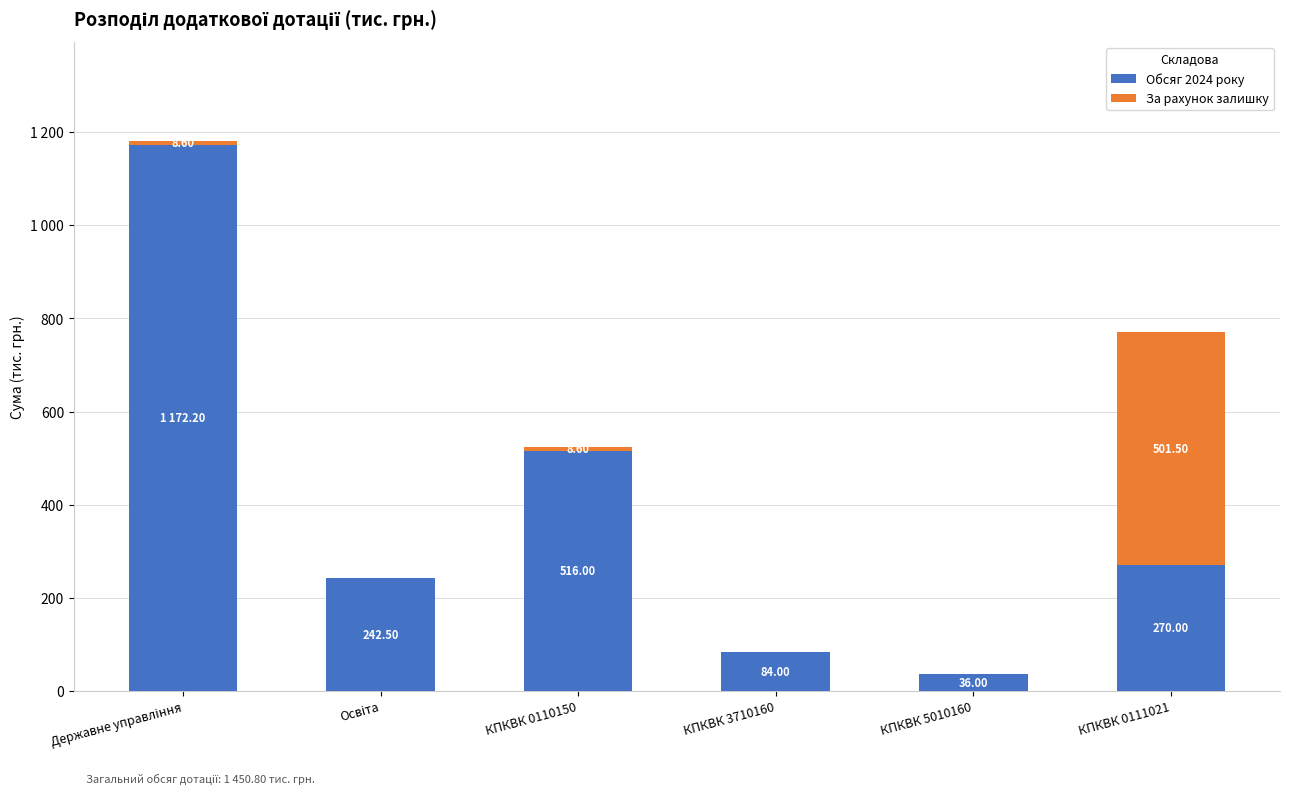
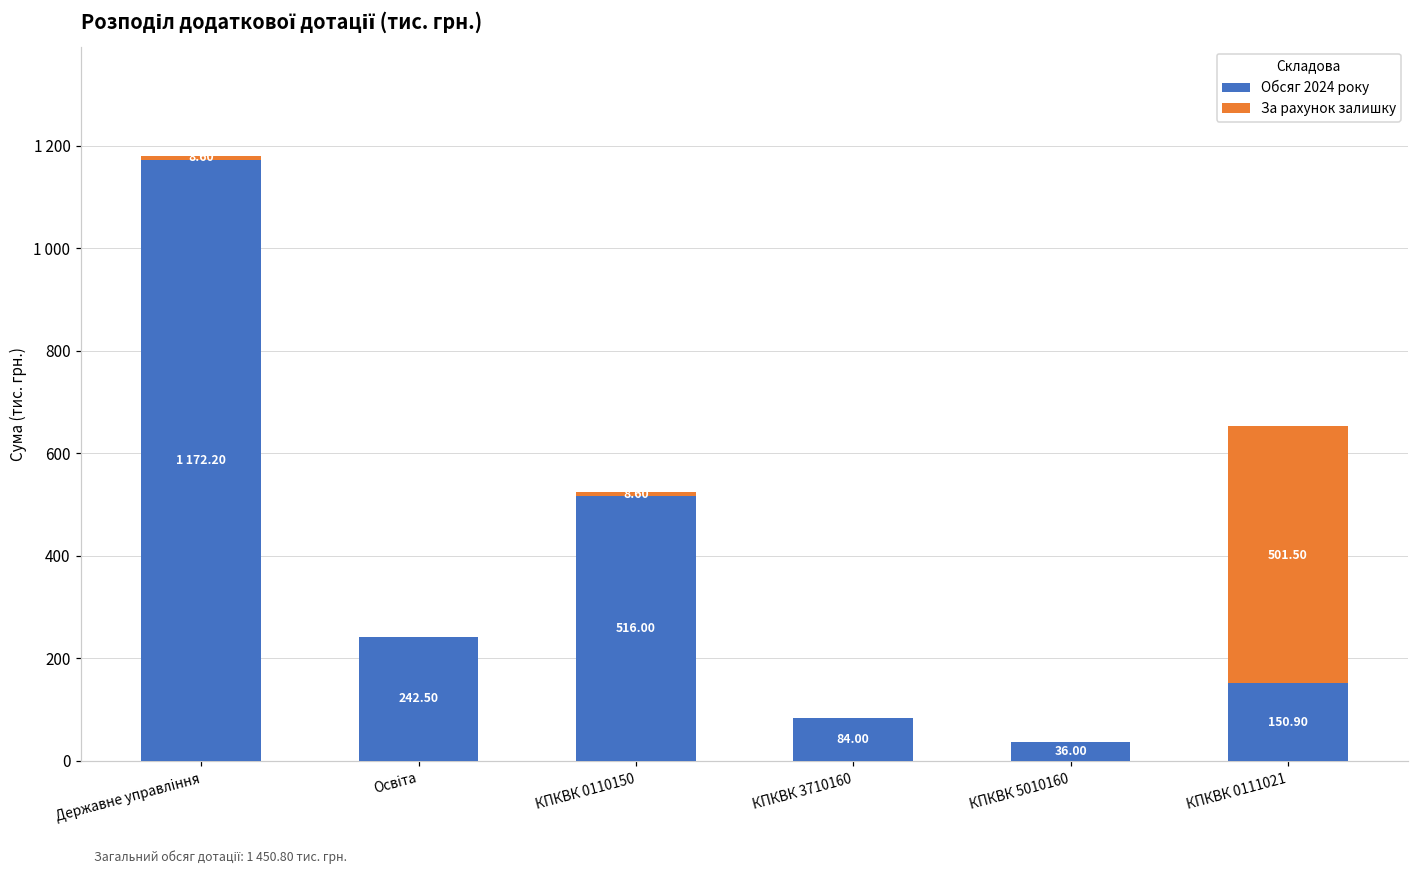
Обсяг 2024 року, КПКВК 0111021: 270.00 -> 150.90
